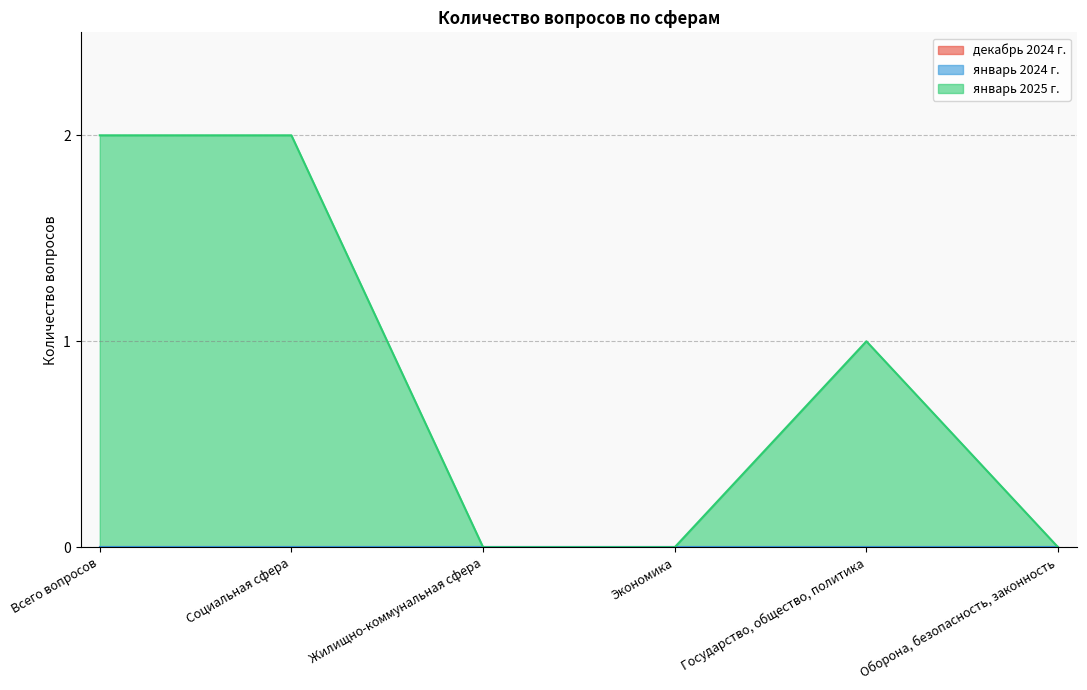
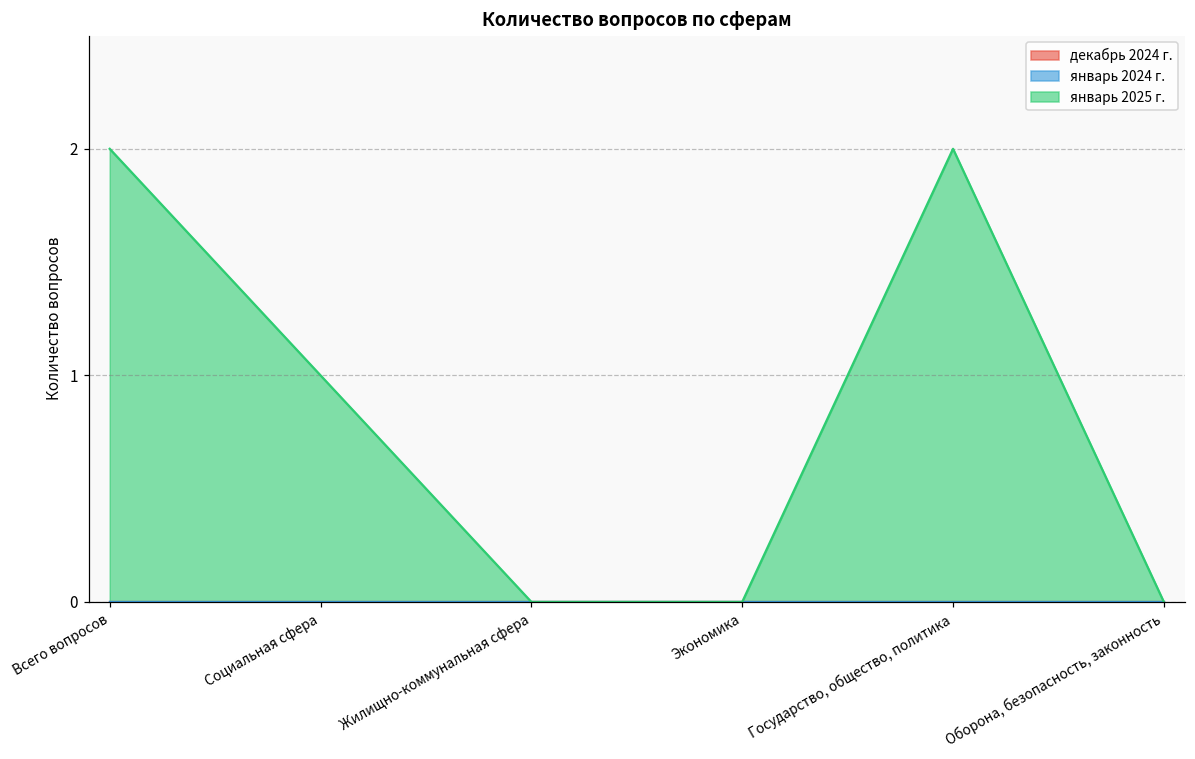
январь 2025 г., Социальная сфера: 2 -> 1
январь 2025 г., Государство, общество, политика: 1 -> 2
